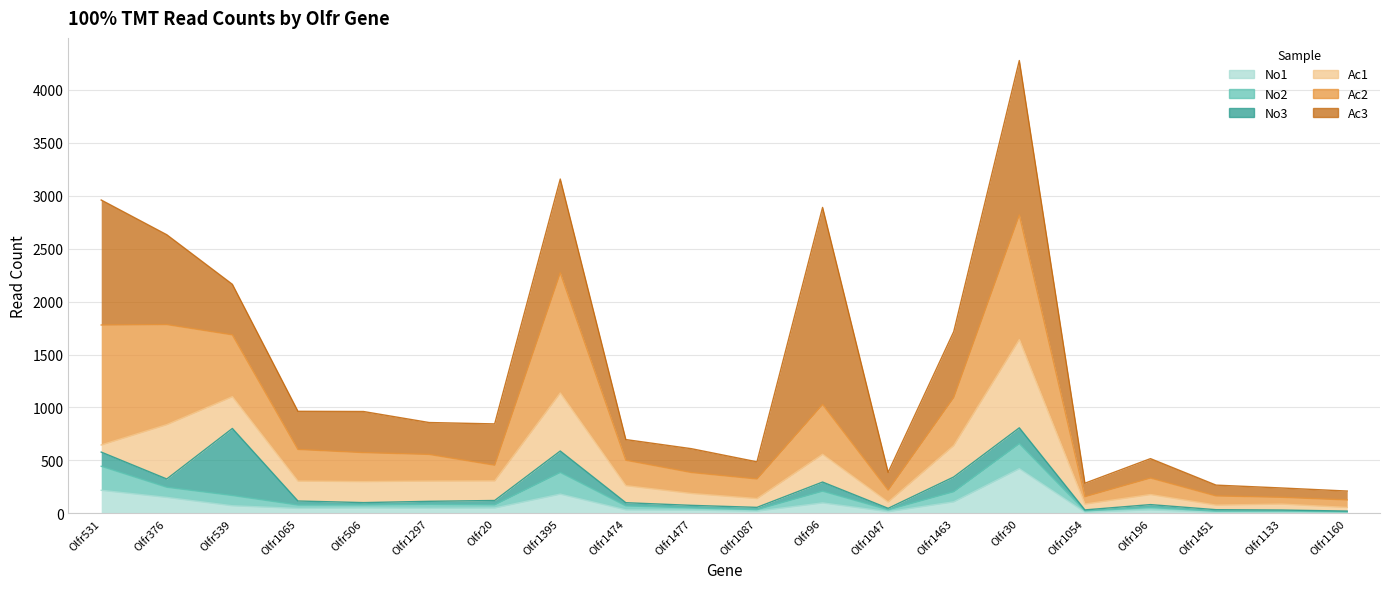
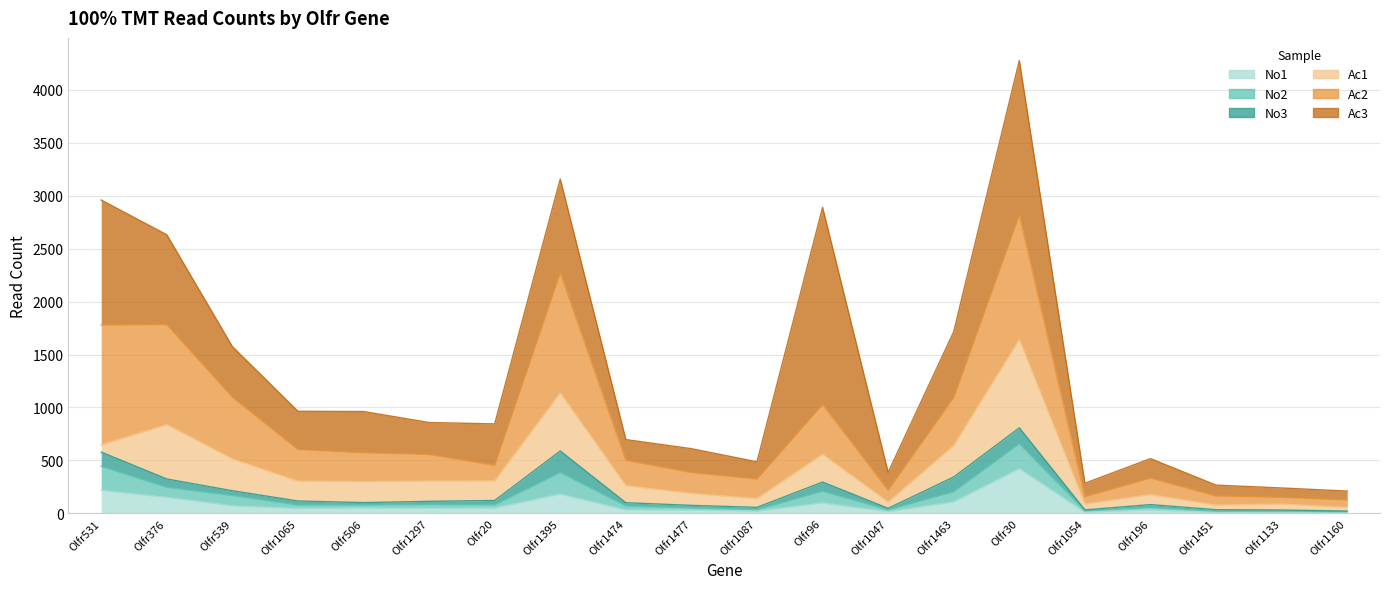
No3, Olfr539: 630 -> 50
